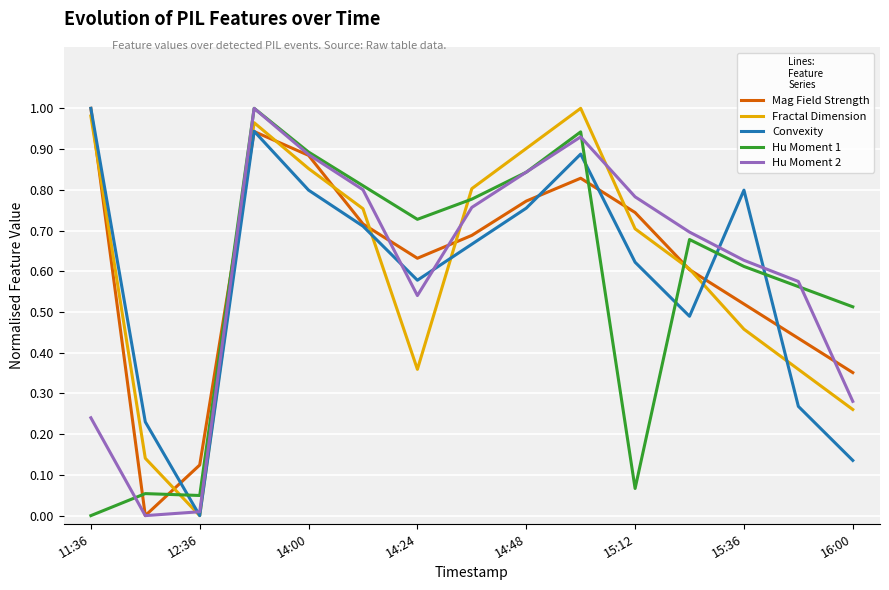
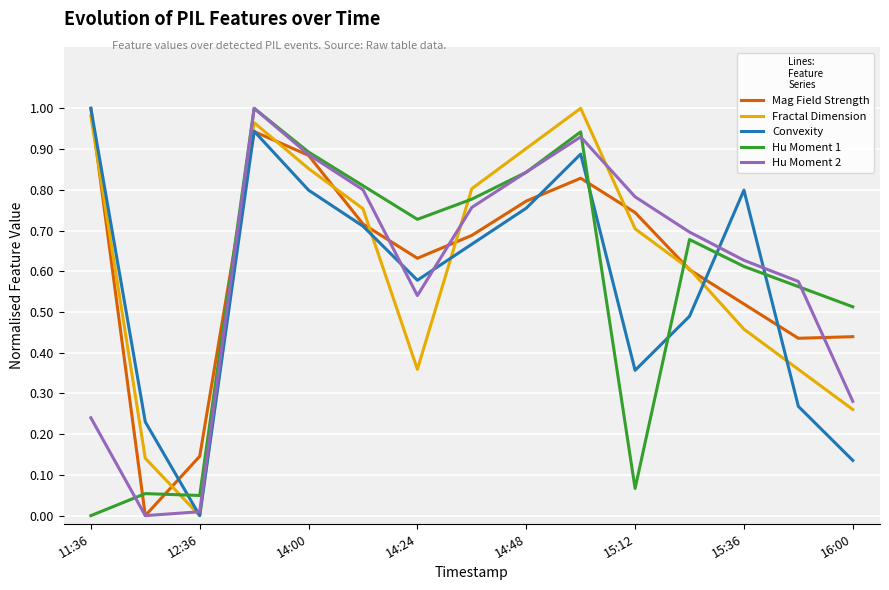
Mag Field Strength, 12:36: 0.12 -> 0.15
Convexity, 15:12: 0.62 -> 0.36
Mag Field Strength, 16:00: 0.35 -> 0.44
